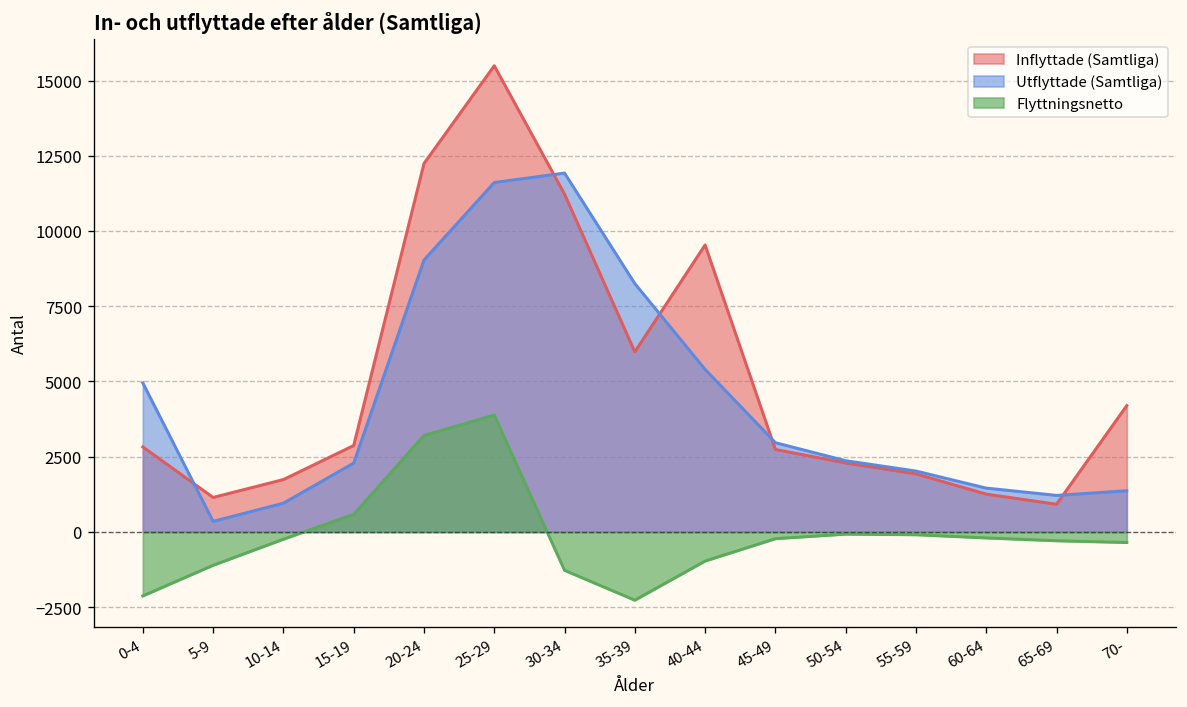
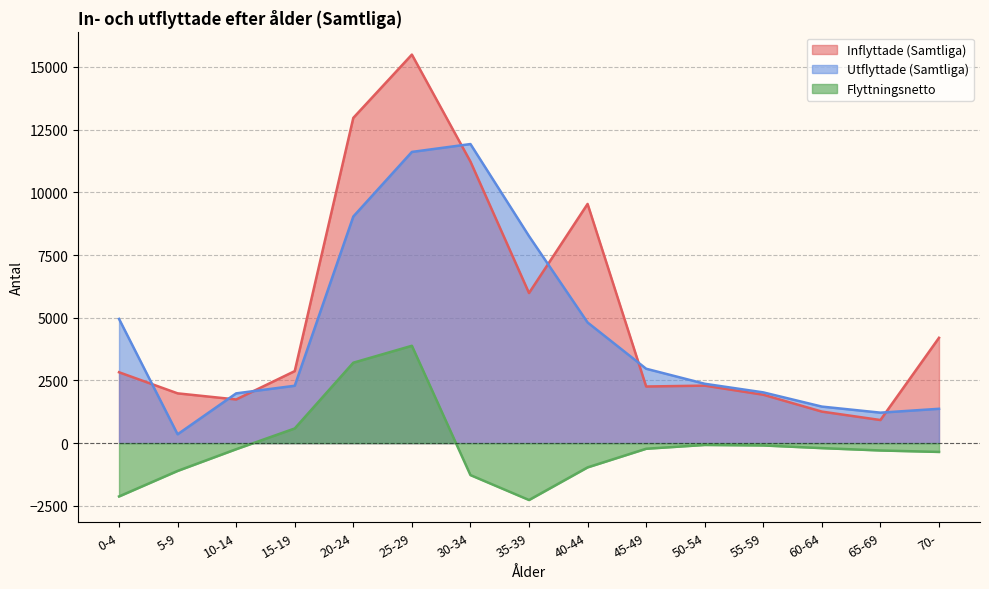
Inflyttade (Samtliga), 5-9: 1100 -> 2000
Utflyttade (Samtliga), 10-14: 1000 -> 2000
Inflyttade (Samtliga), 20-24: 12200 -> 13000
Utflyttade (Samtliga), 40-44: 5400 -> 4800
Inflyttade (Samtliga), 45-49: 2700 -> 2300
